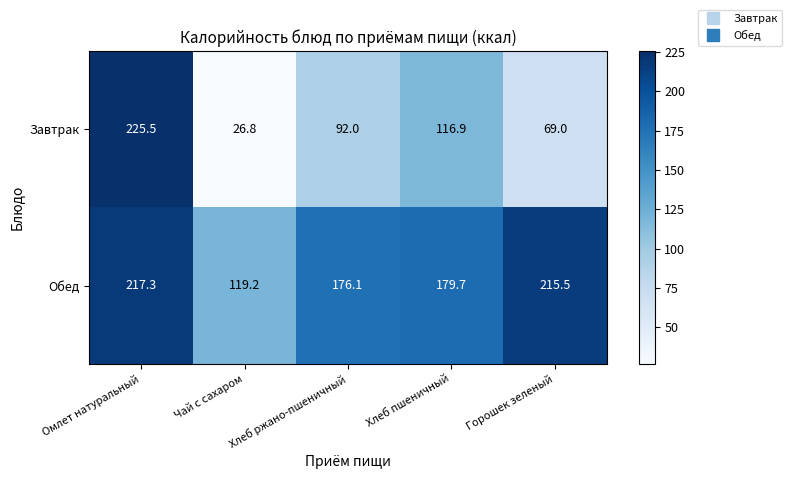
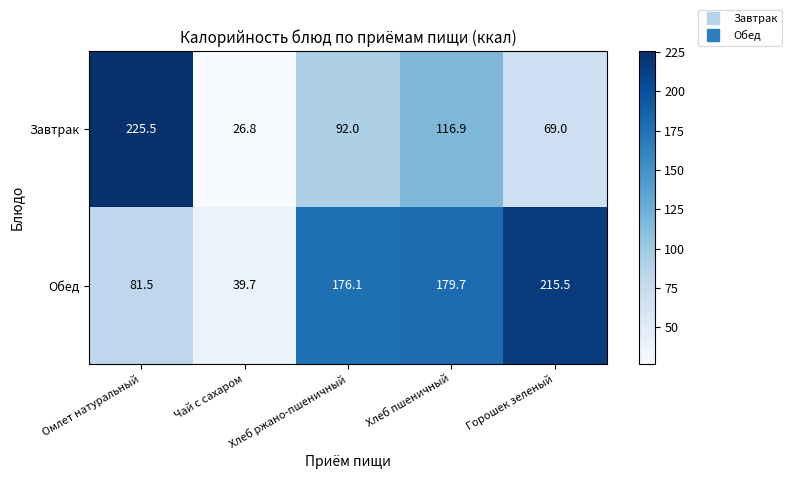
Обед, Омлет натуральный: 217.3 -> 81.5
Обед, Чай с сахаром: 119.2 -> 39.7
